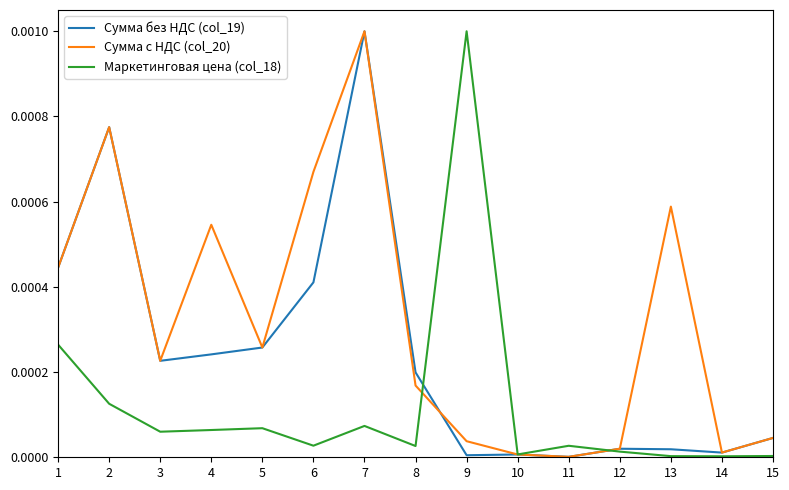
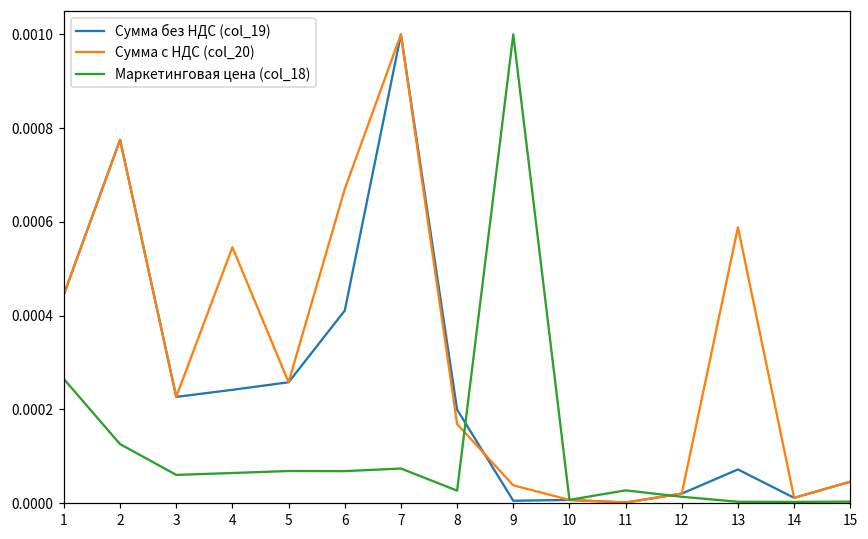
Маркетинговая цена (col_18), 6: 0.00003 -> 0.00007
Сумма без НДС (col_19), 13: 0.00002 -> 0.00007
